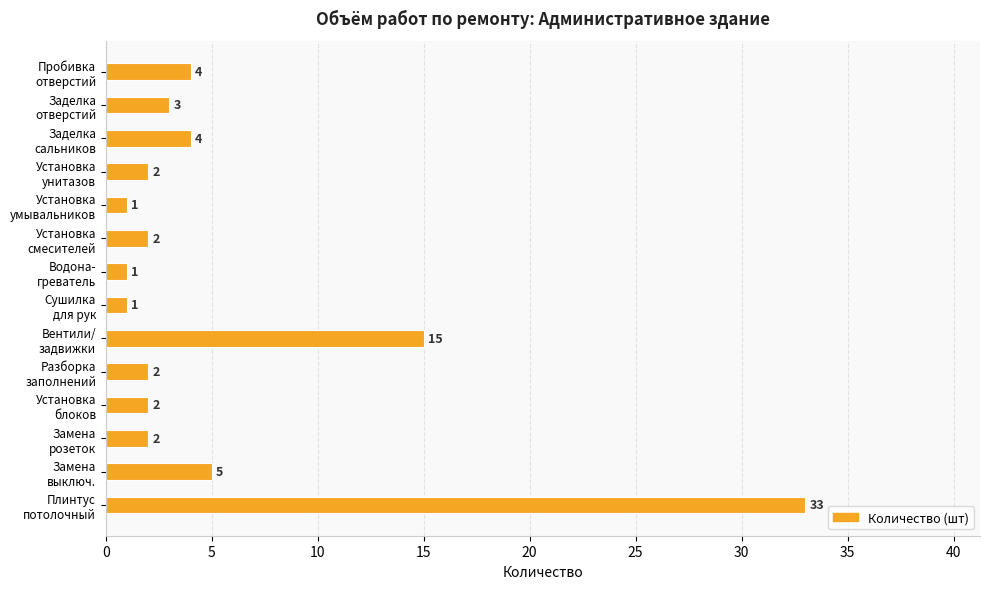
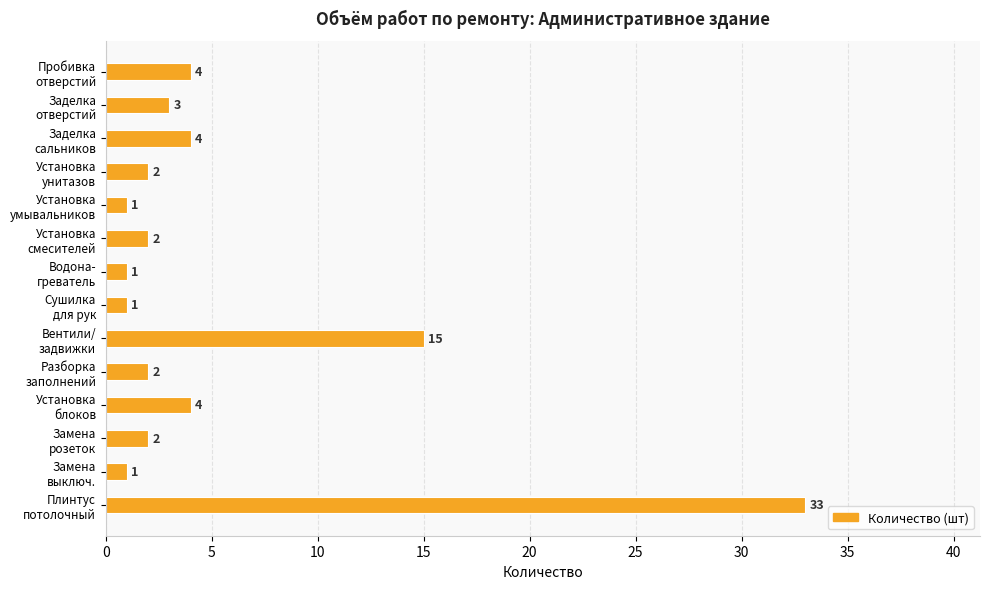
Установка блоков: 2 -> 4
Замена выключ.: 5 -> 1
